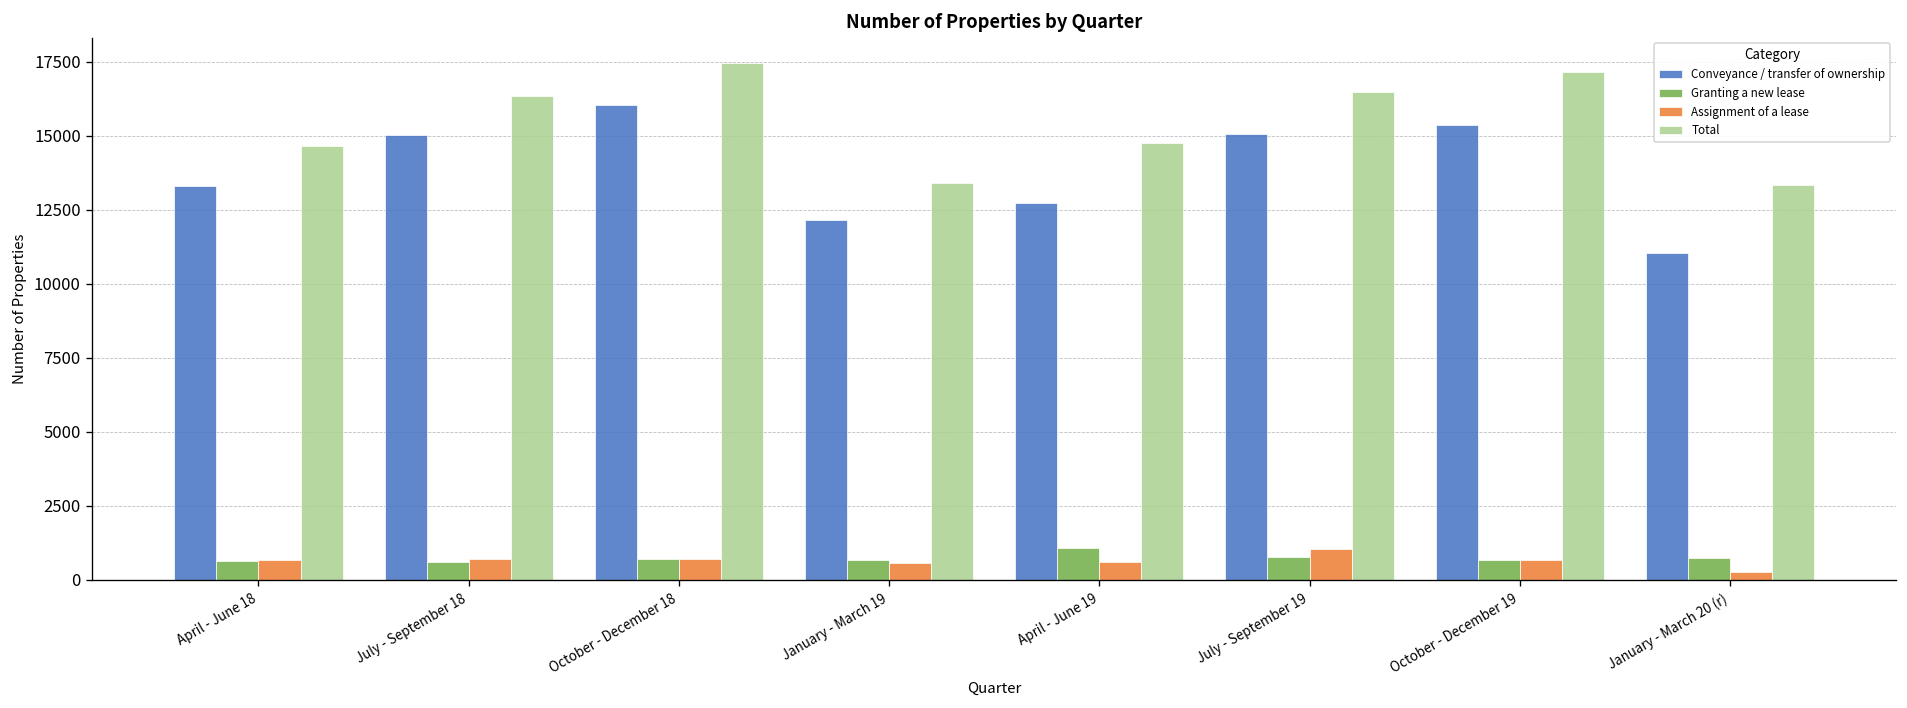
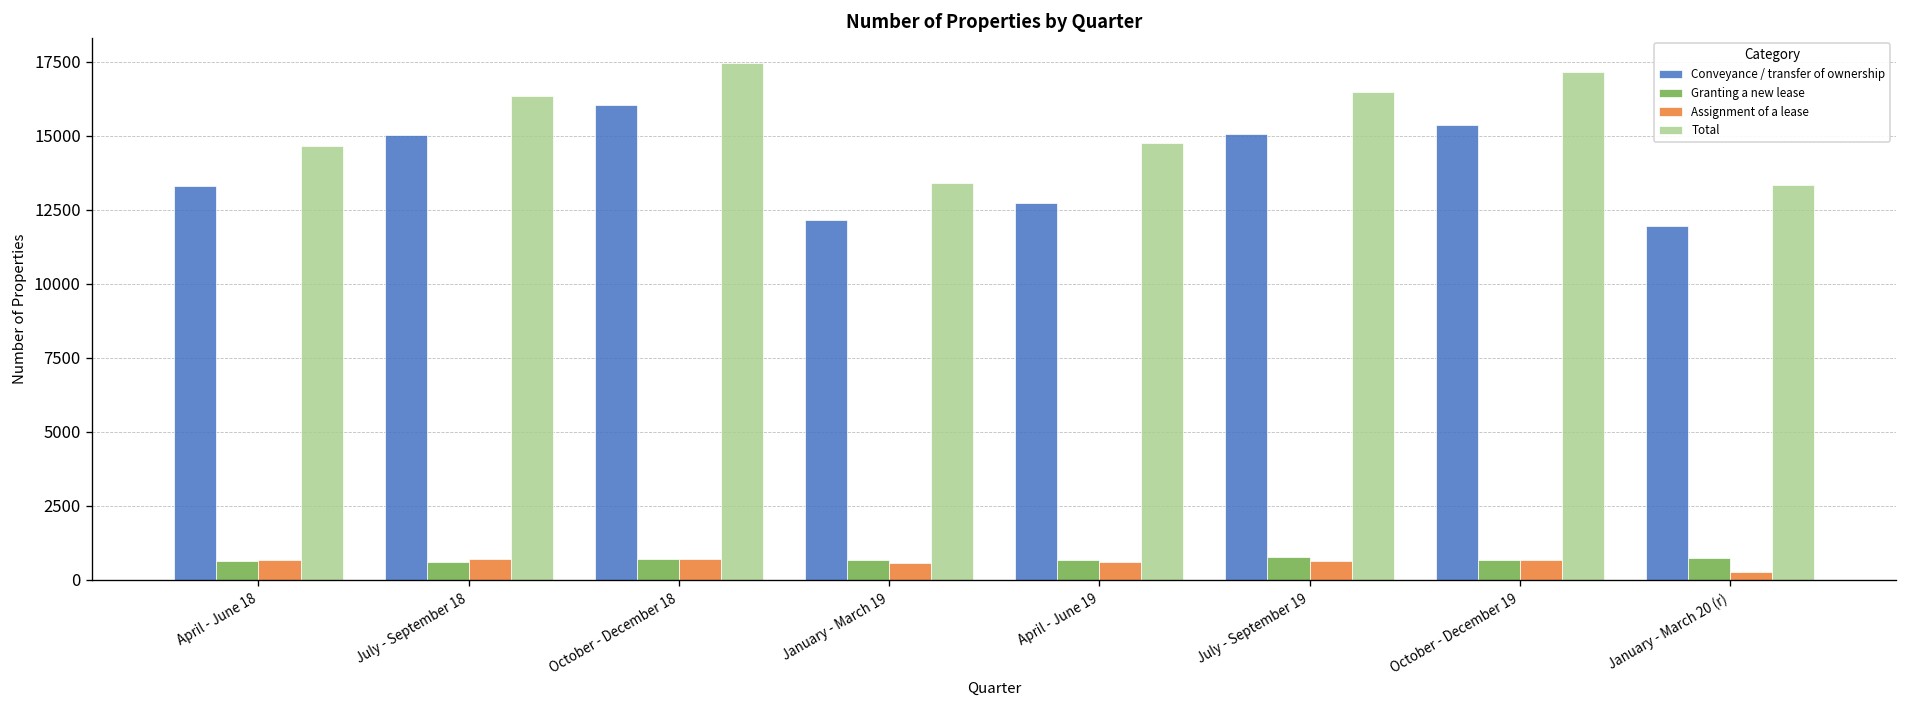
Granting a new lease, April - June 19: 1100 -> 700
Assignment of a lease, July - September 19: 1000 -> 600
Conveyance / transfer of ownership, January - March 20 (r): 11100 -> 12000
